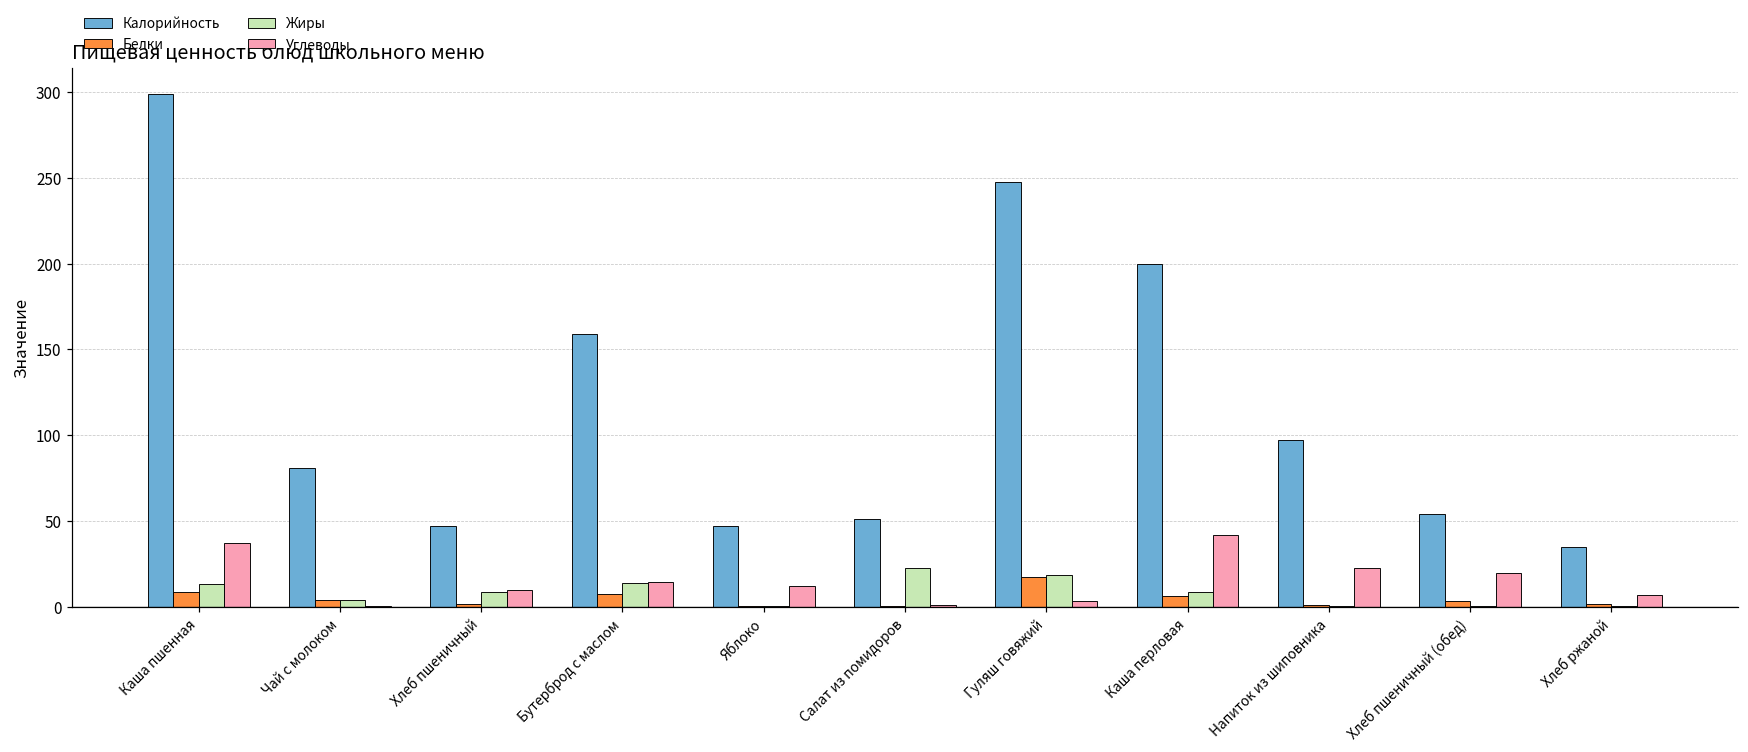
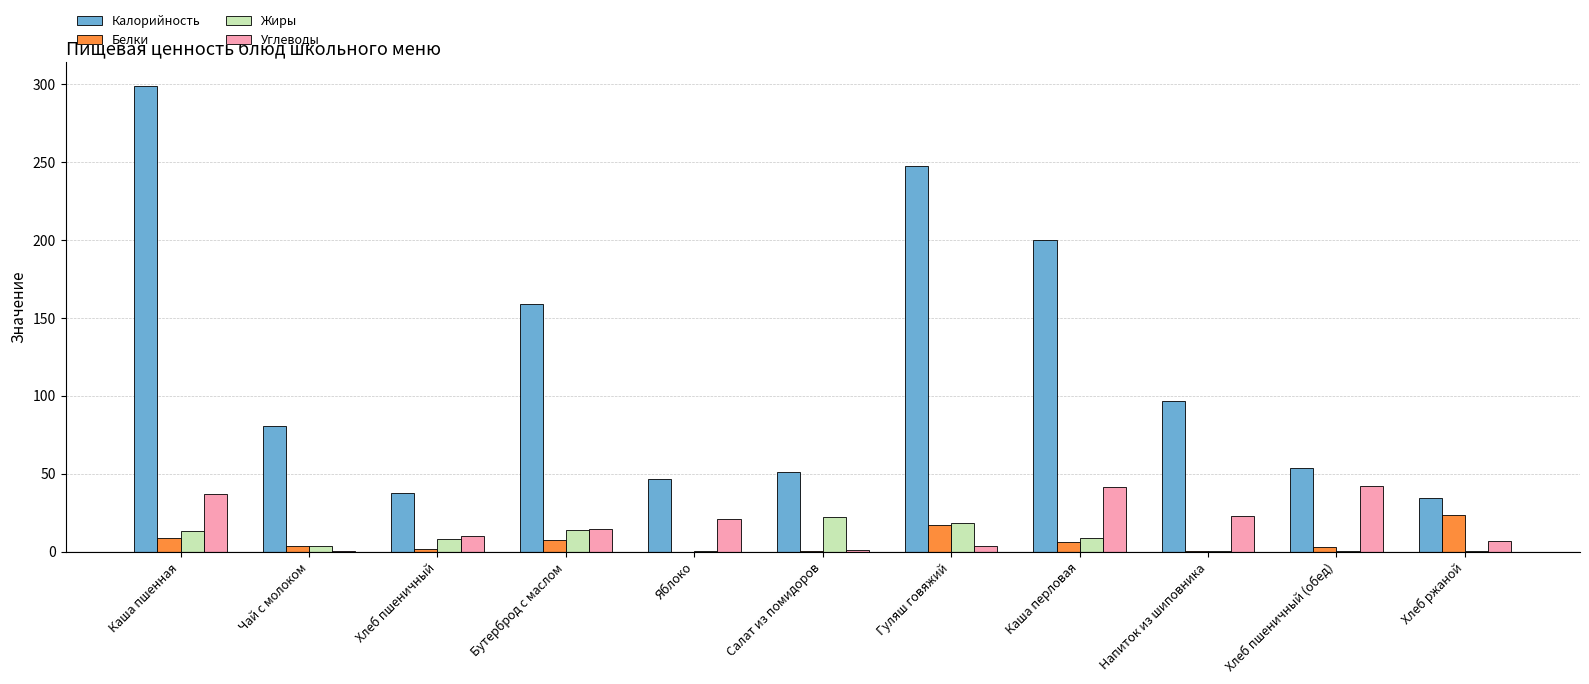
Калорийность, Хлеб пшеничный: 47 -> 38
Углеводы, Яблоко: 12 -> 21
Углеводы, Хлеб пшеничный (обед): 20 -> 43
Белки, Хлеб ржаной: 1 -> 23
